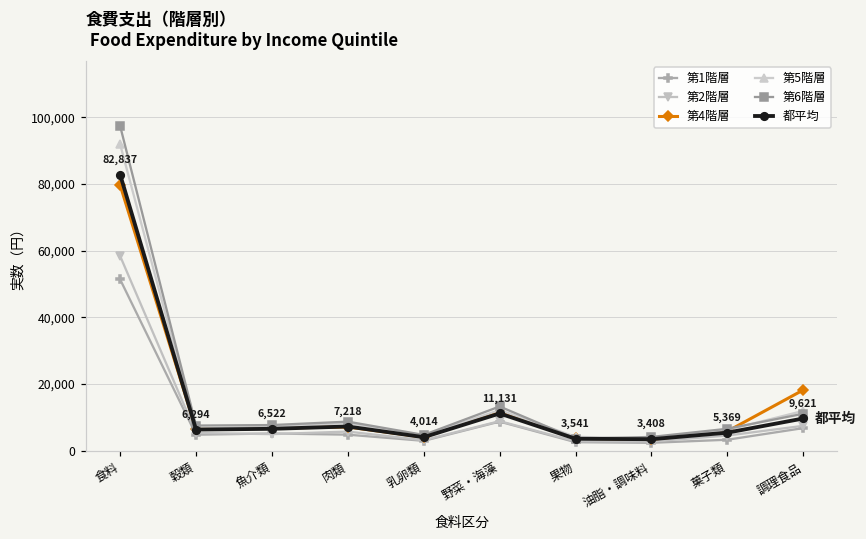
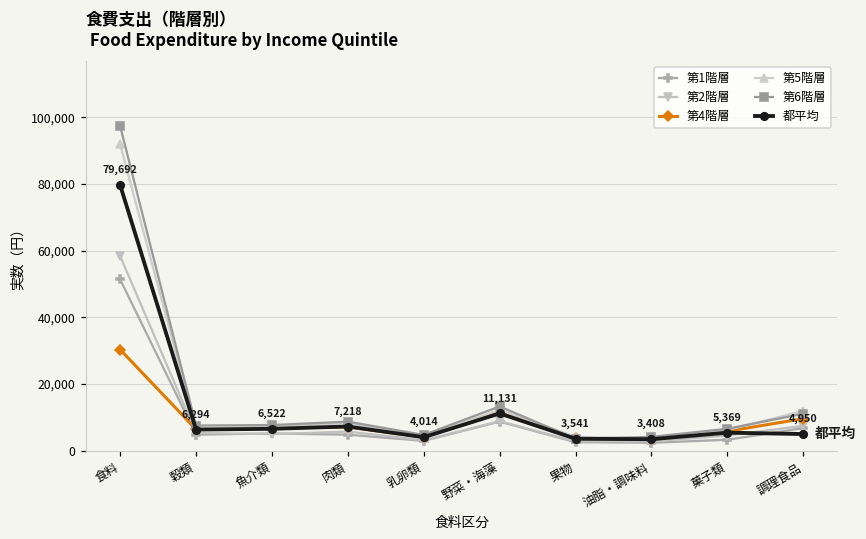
第4階層, 食料: 80,000 -> 30,000
都平均, 食料: 82,837 -> 79,692
第4階層, 調理食品: 18,000 -> 10,000
都平均, 調理食品: 9,621 -> 4,950
